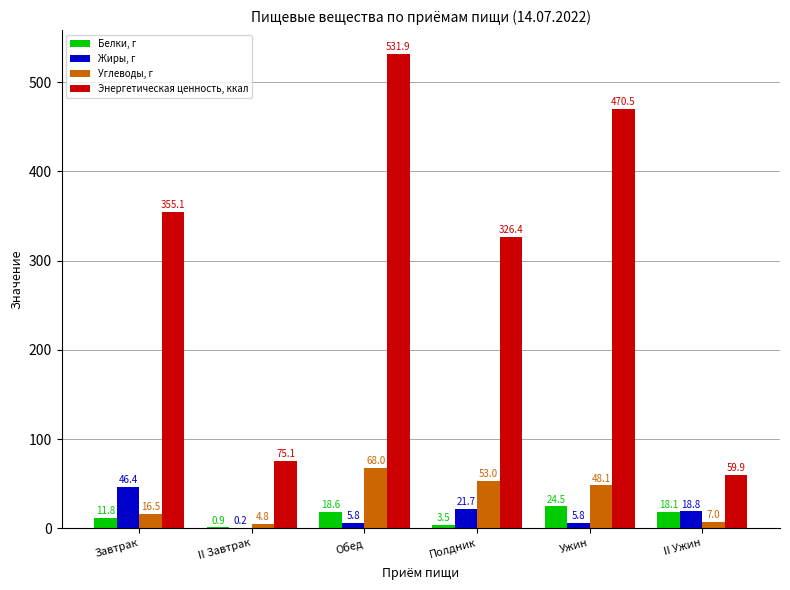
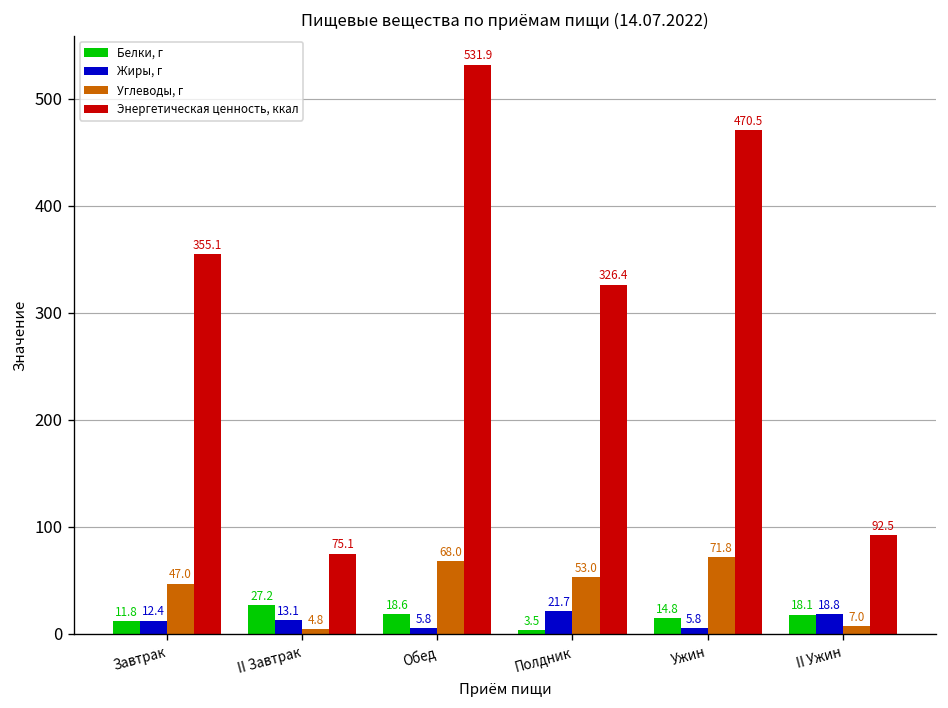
Жиры, г, Завтрак: 46.4 -> 12.4
Углеводы, г, Завтрак: 16.5 -> 47.0
Белки, г, II Завтрак: 0.9 -> 27.2
Жиры, г, II Завтрак: 0.2 -> 13.1
Белки, г, Ужин: 24.5 -> 14.8
Углеводы, г, Ужин: 48.1 -> 71.8
Энергетическая ценность, ккал, II Ужин: 59.9 -> 92.5
